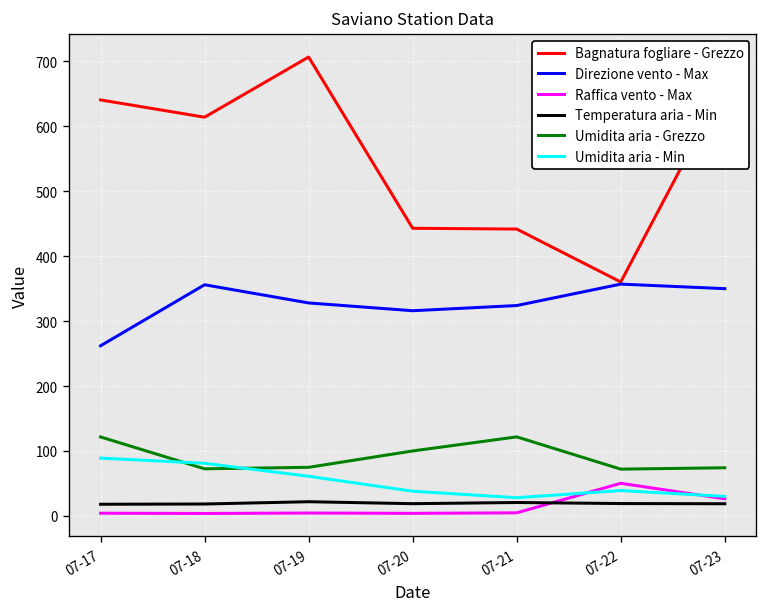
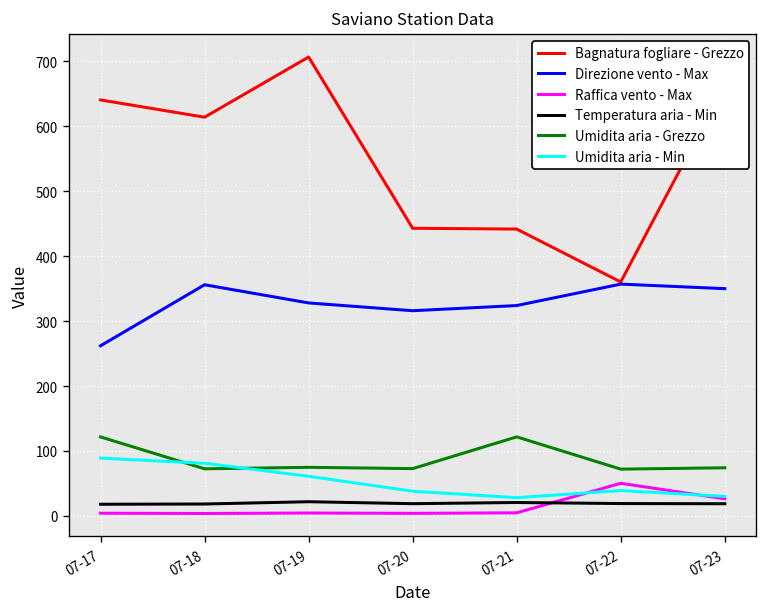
Umidita aria - Grezzo, 07-20: 100 -> 70
